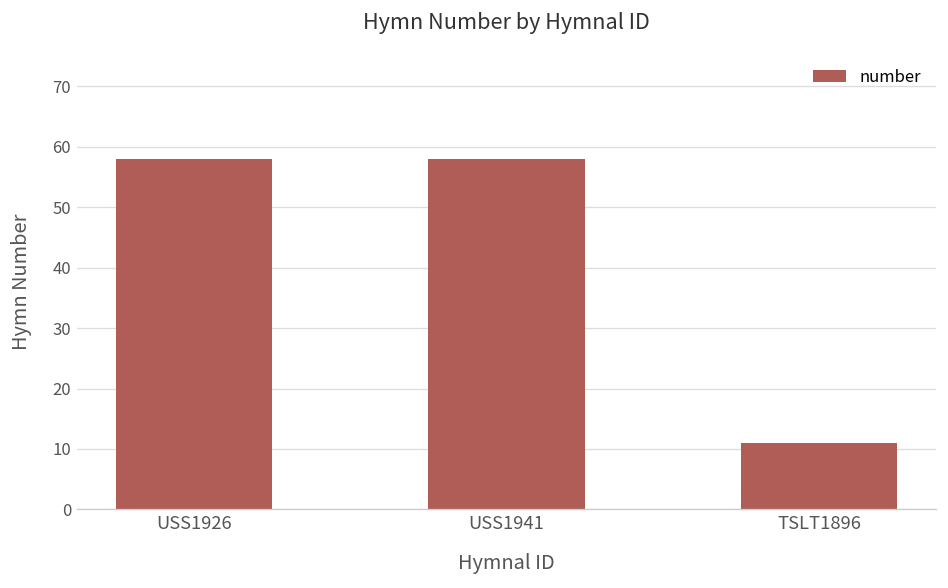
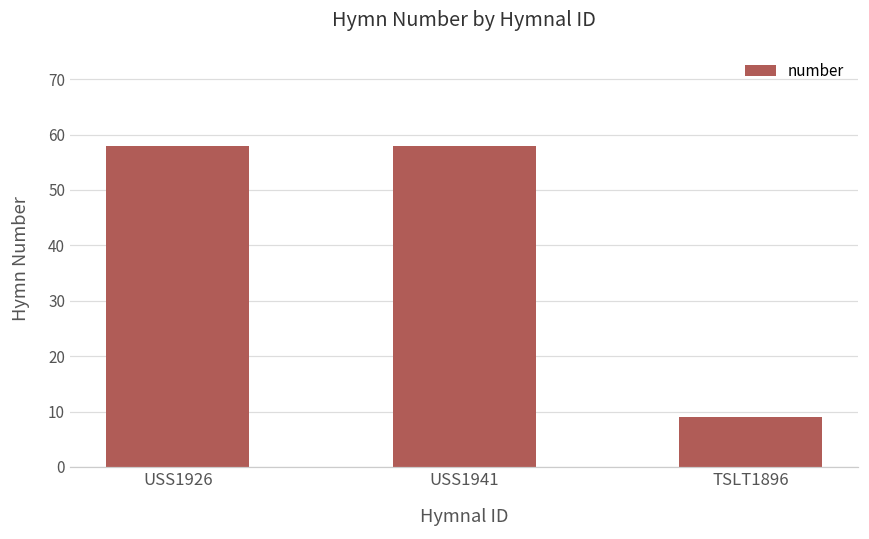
TSLT1896: 11 -> 9
